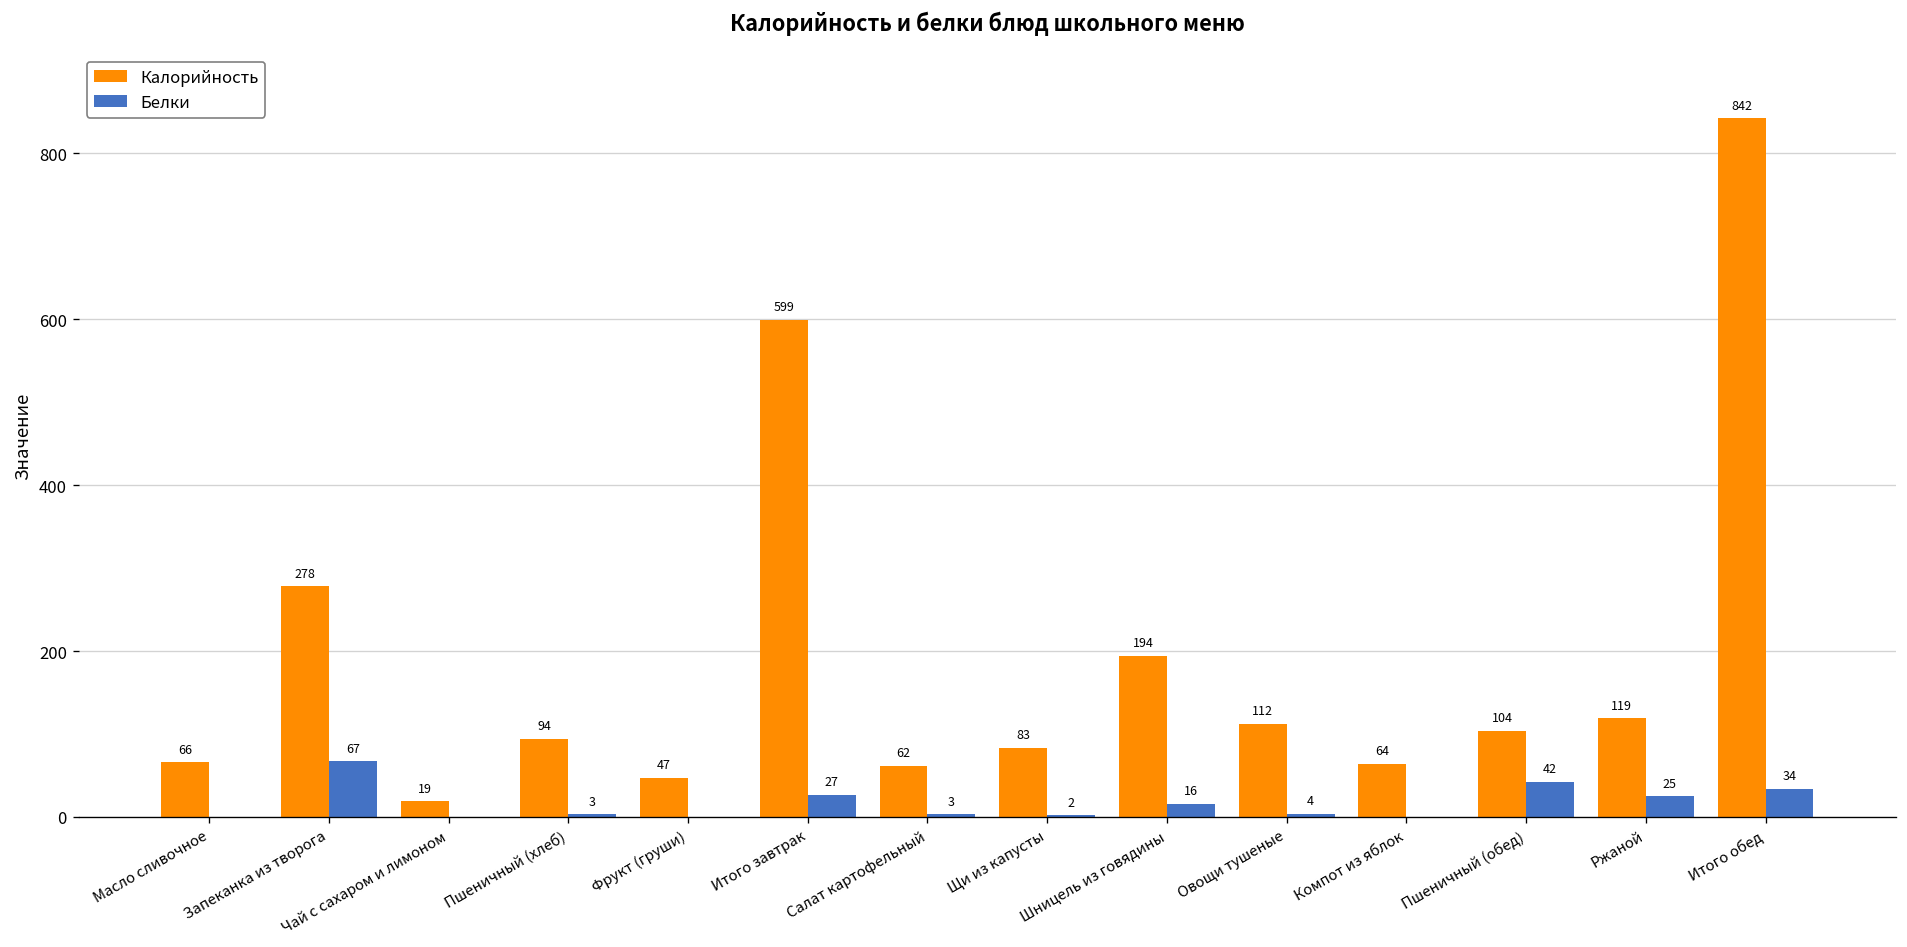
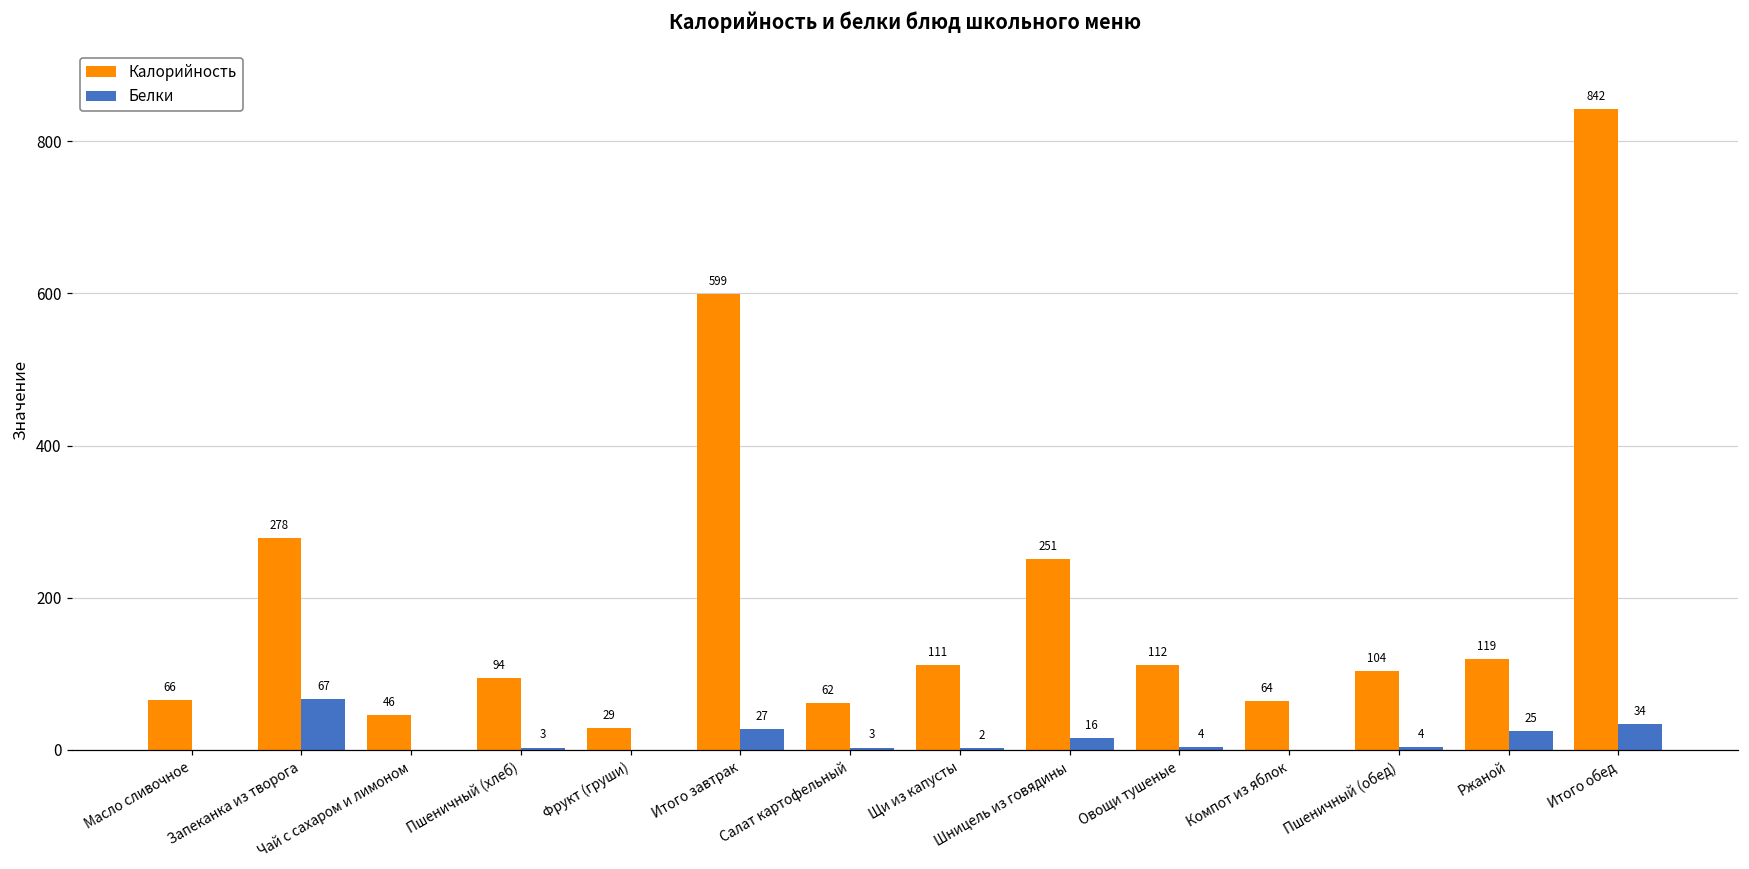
Калорийность, Чай с сахаром и лимоном: 19 -> 46
Калорийность, Фрукт (груши): 47 -> 29
Калорийность, Щи из капусты: 83 -> 111
Калорийность, Шницель из говядины: 194 -> 251
Белки, Пшеничный (обед): 42 -> 4
